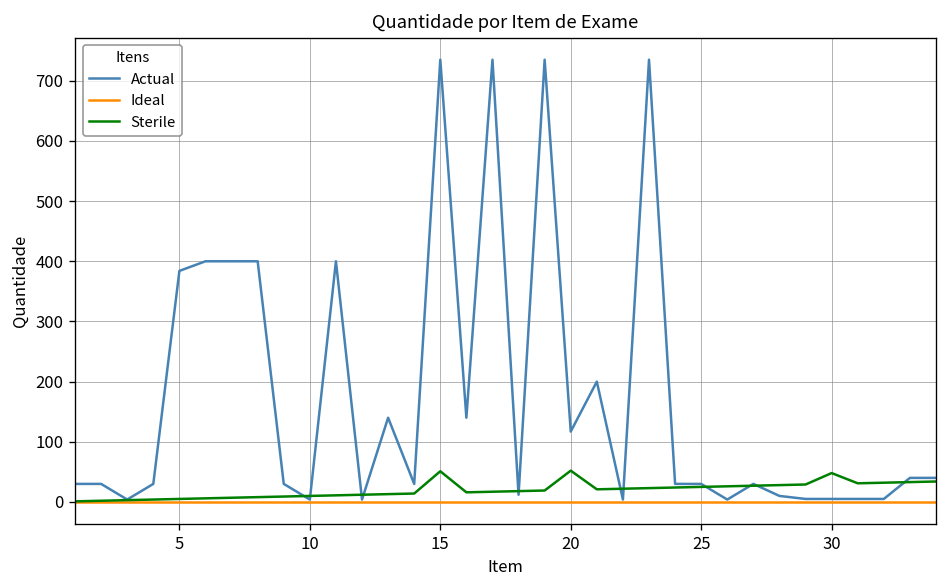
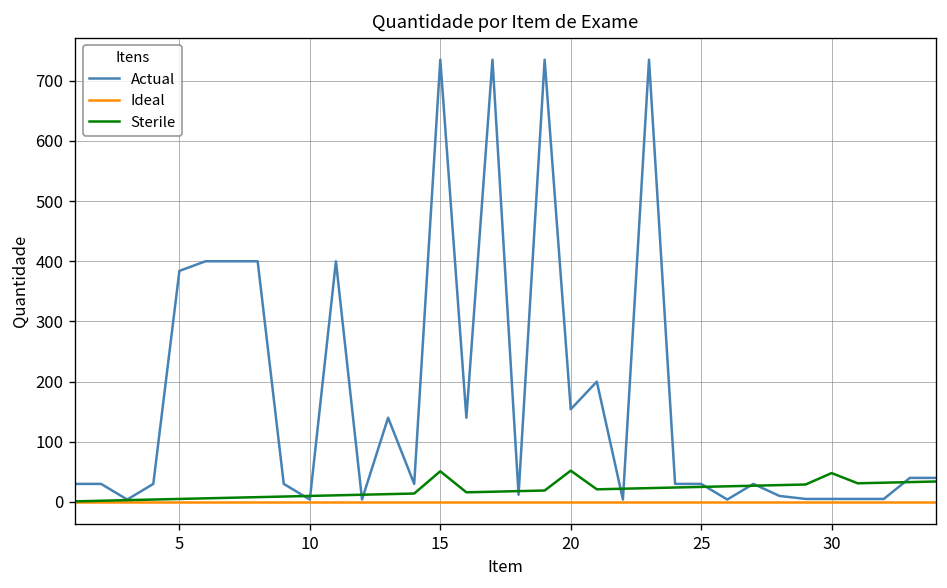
Actual, 20: 120 -> 150
